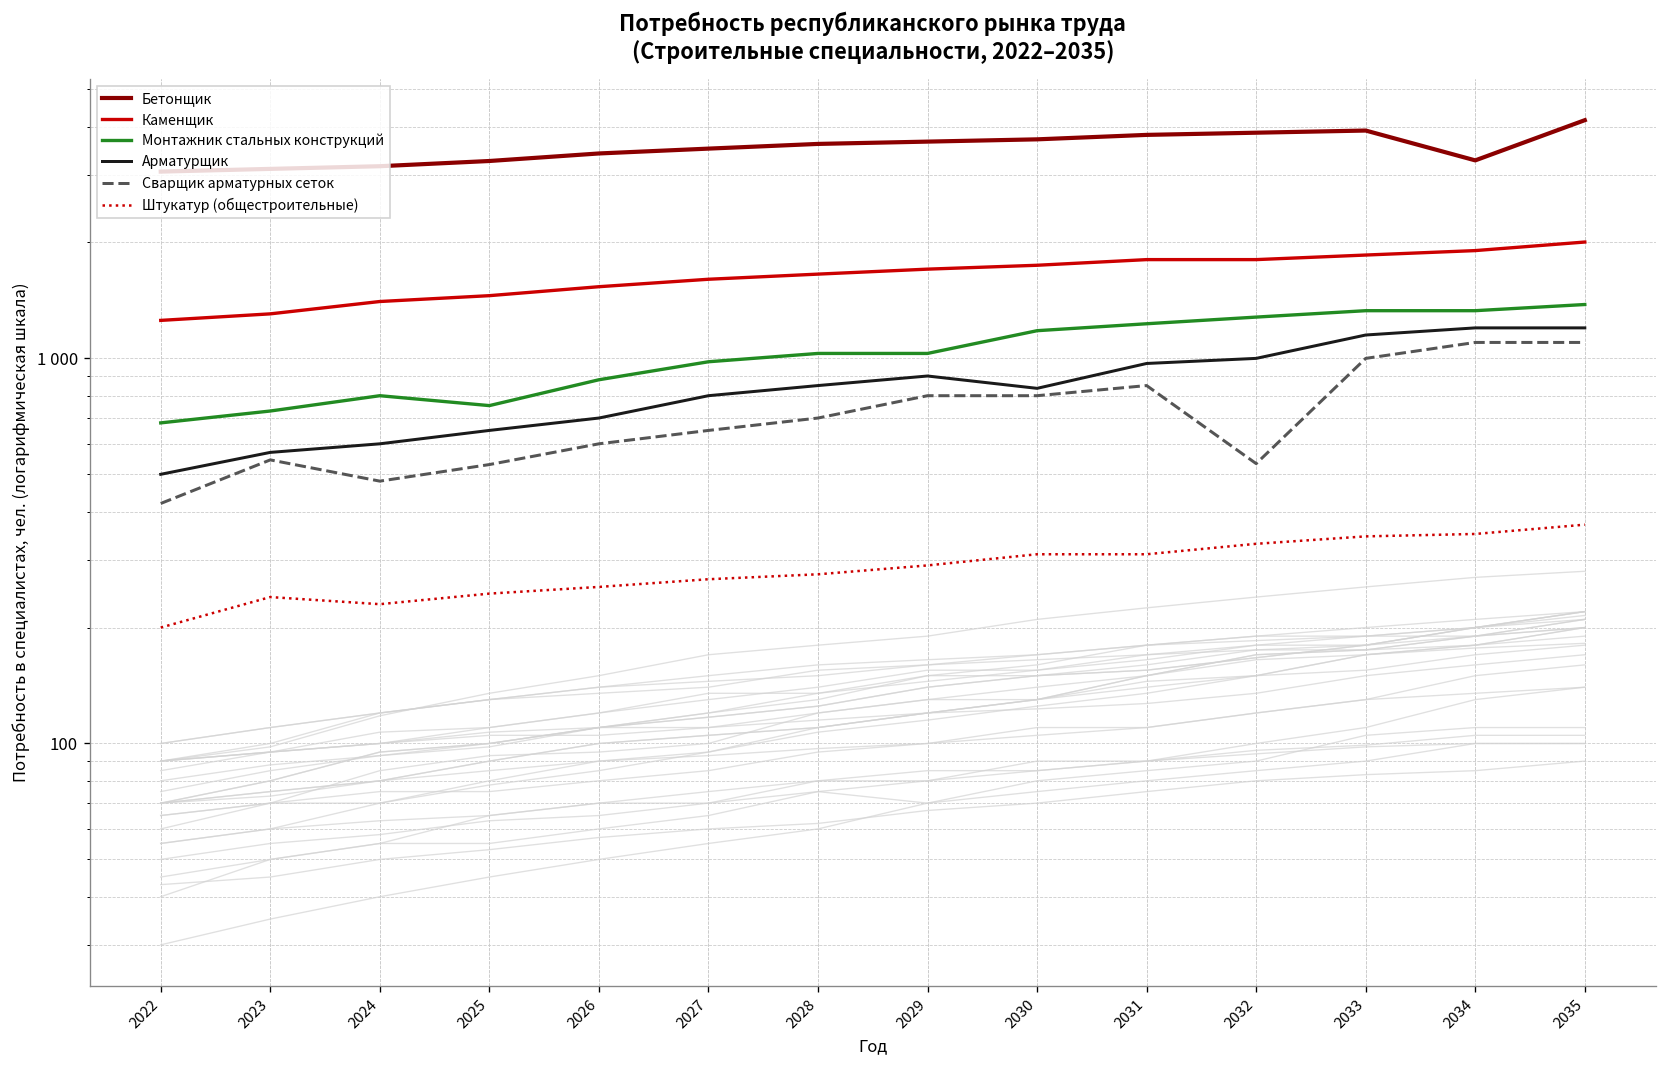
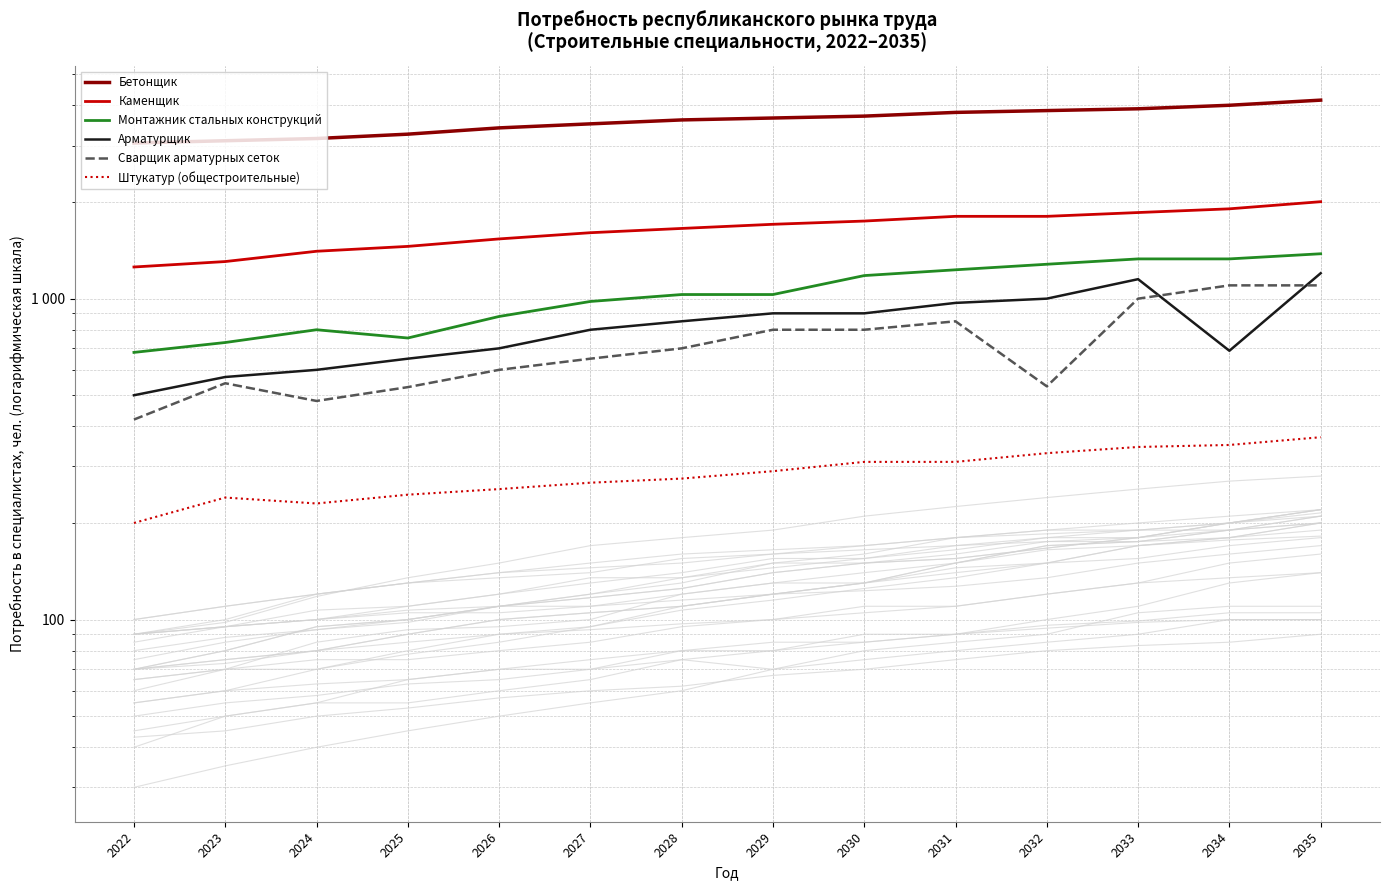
Арматурщик, 2030: 840 -> 900
Бетонщик, 2034: 3300 -> 4000
Арматурщик, 2034: 1200 -> 690
